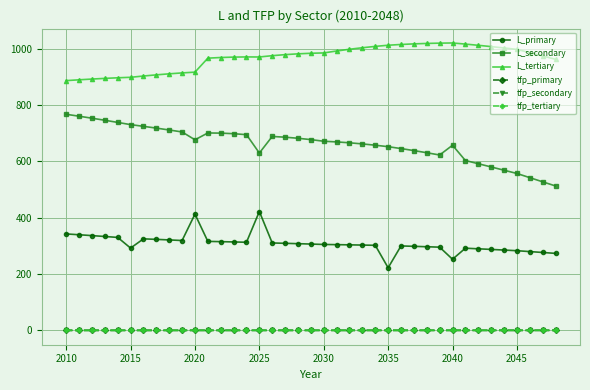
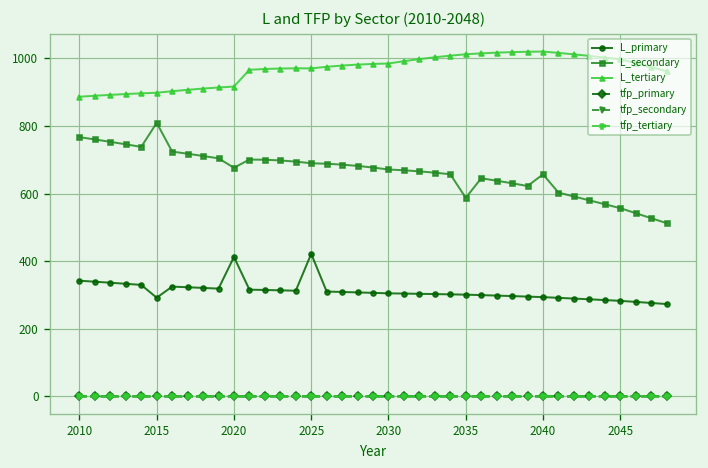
L_secondary, 2015: 730 -> 810
L_secondary, 2025: 630 -> 690
L_primary, 2035: 220 -> 300
L_secondary, 2035: 650 -> 590
L_primary, 2040: 250 -> 290
